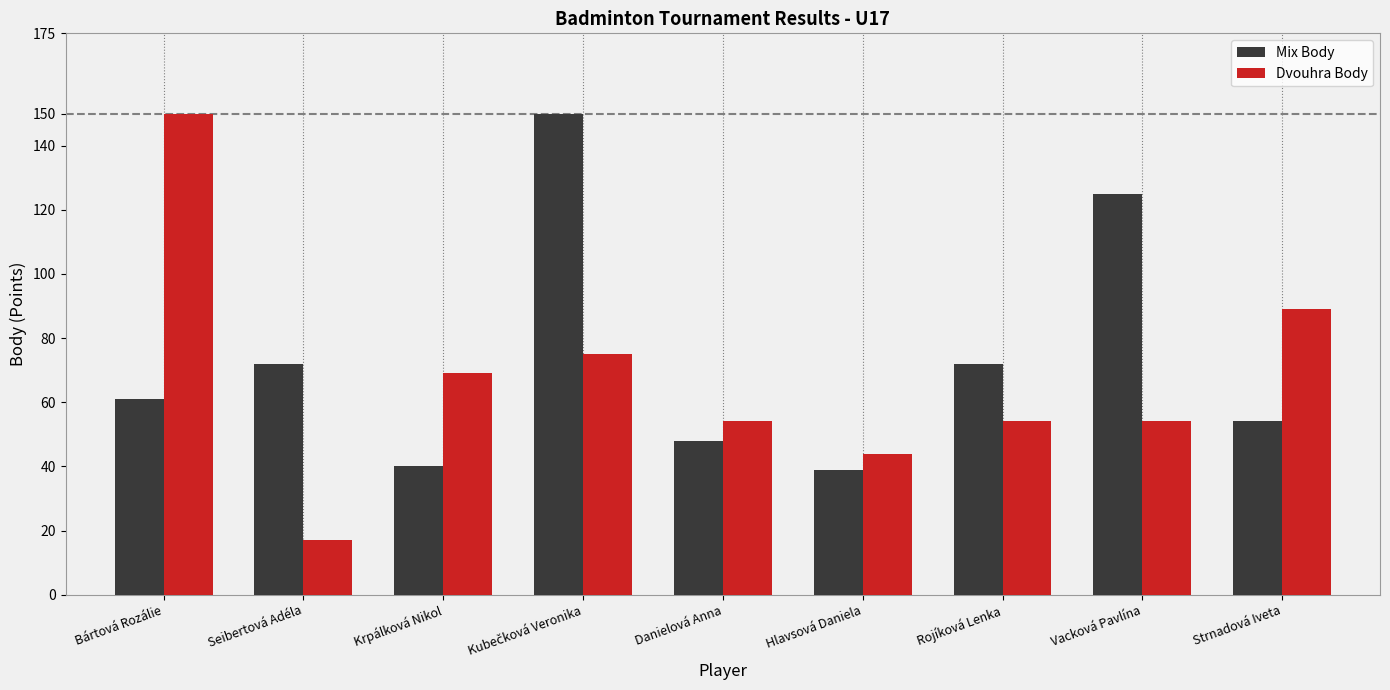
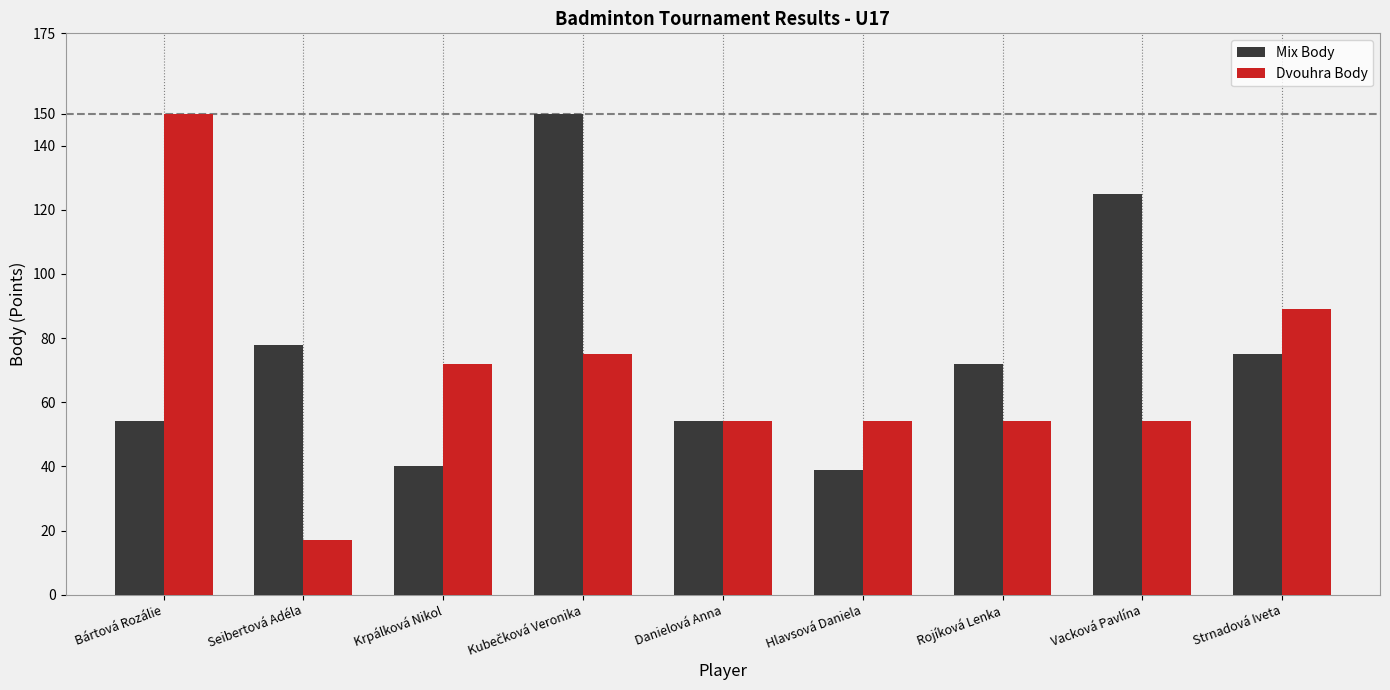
Mix Body, Bártová Rozálie: 61 -> 54
Mix Body, Seibertová Adéla: 72 -> 78
Dvouhra Body, Krpálková Nikol: 69 -> 72
Mix Body, Danielová Anna: 48 -> 54
Dvouhra Body, Hlavsová Daniela: 44 -> 54
Mix Body, Strnadová Iveta: 54 -> 75
